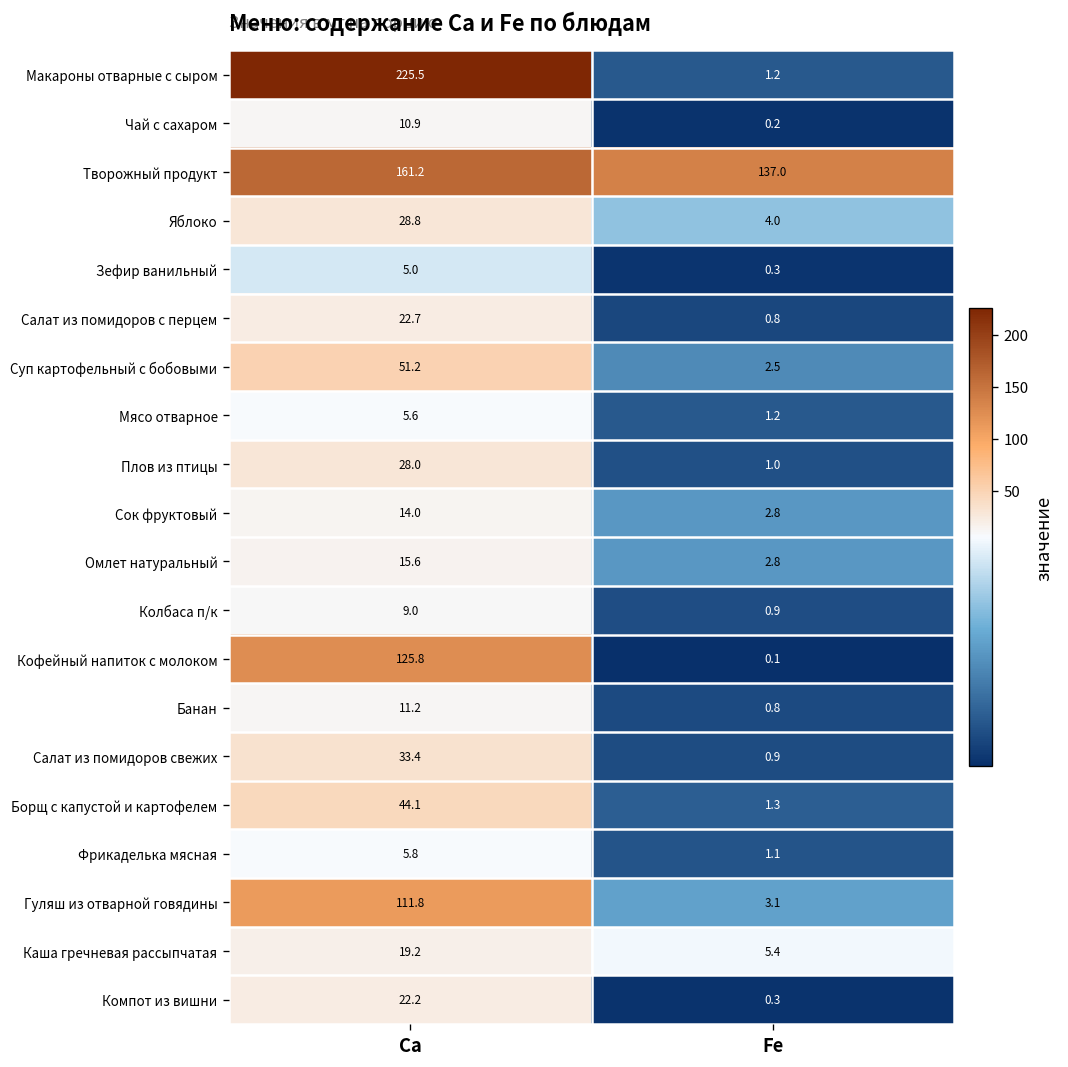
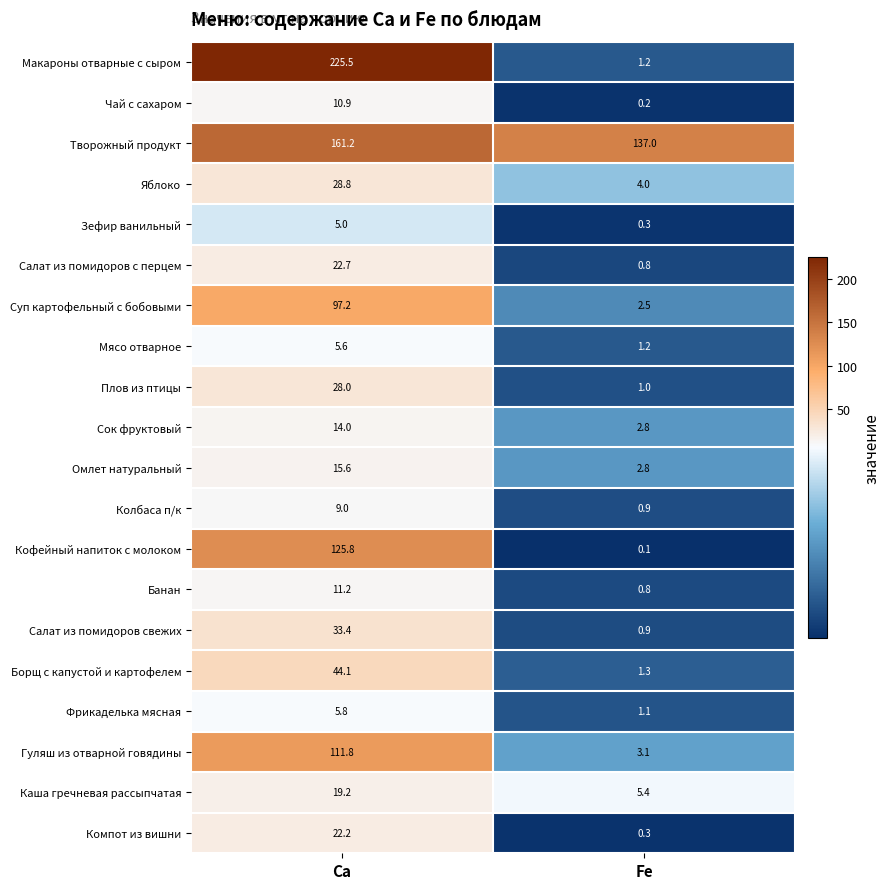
Суп картофельный с бобовыми, Ca: 51.2 -> 97.2
